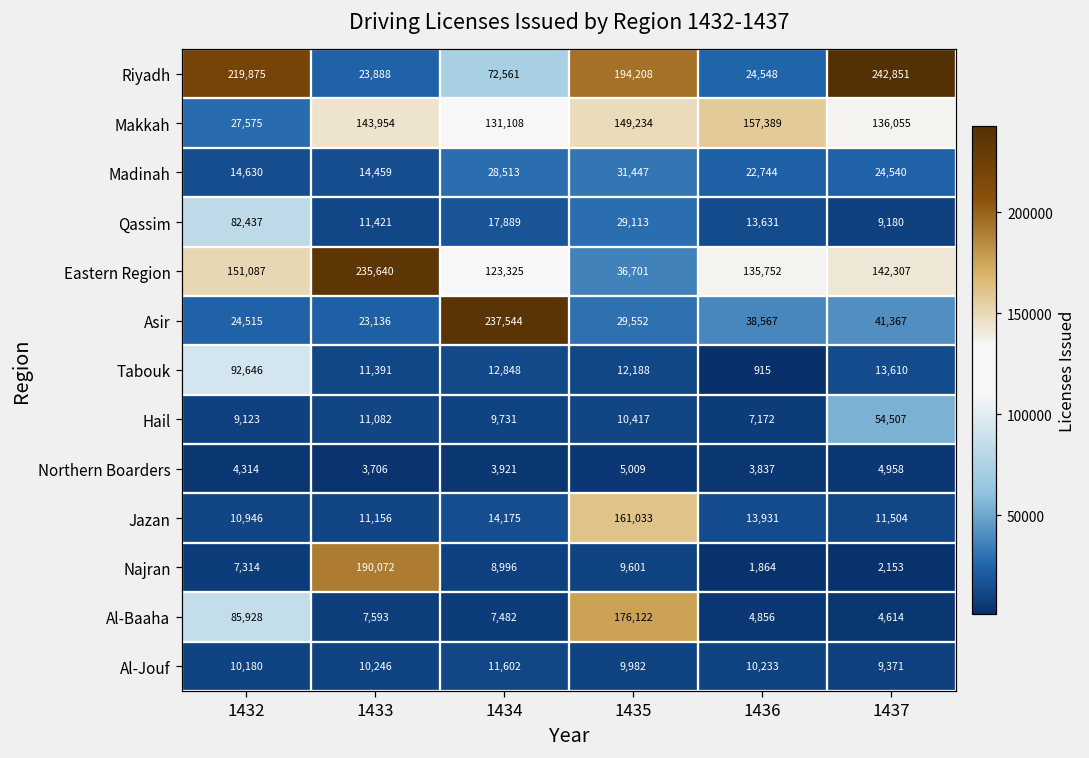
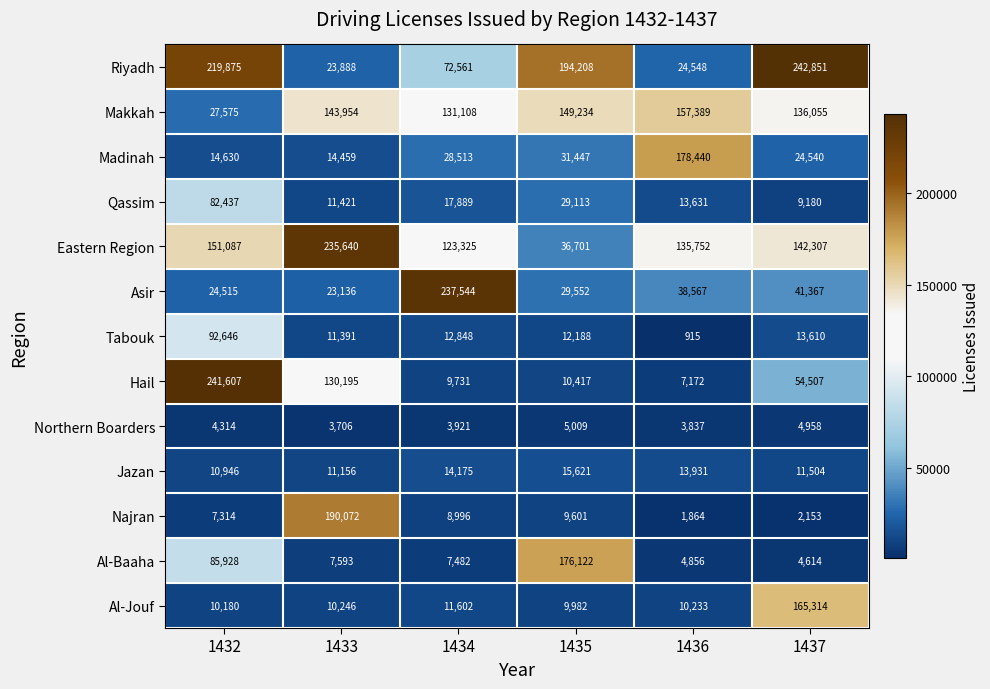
Madinah, 1436: 22,744 -> 178,440
Hail, 1432: 9,123 -> 241,607
Hail, 1433: 11,082 -> 130,195
Jazan, 1435: 161,033 -> 15,621
Al-Jouf, 1437: 9,371 -> 165,314
